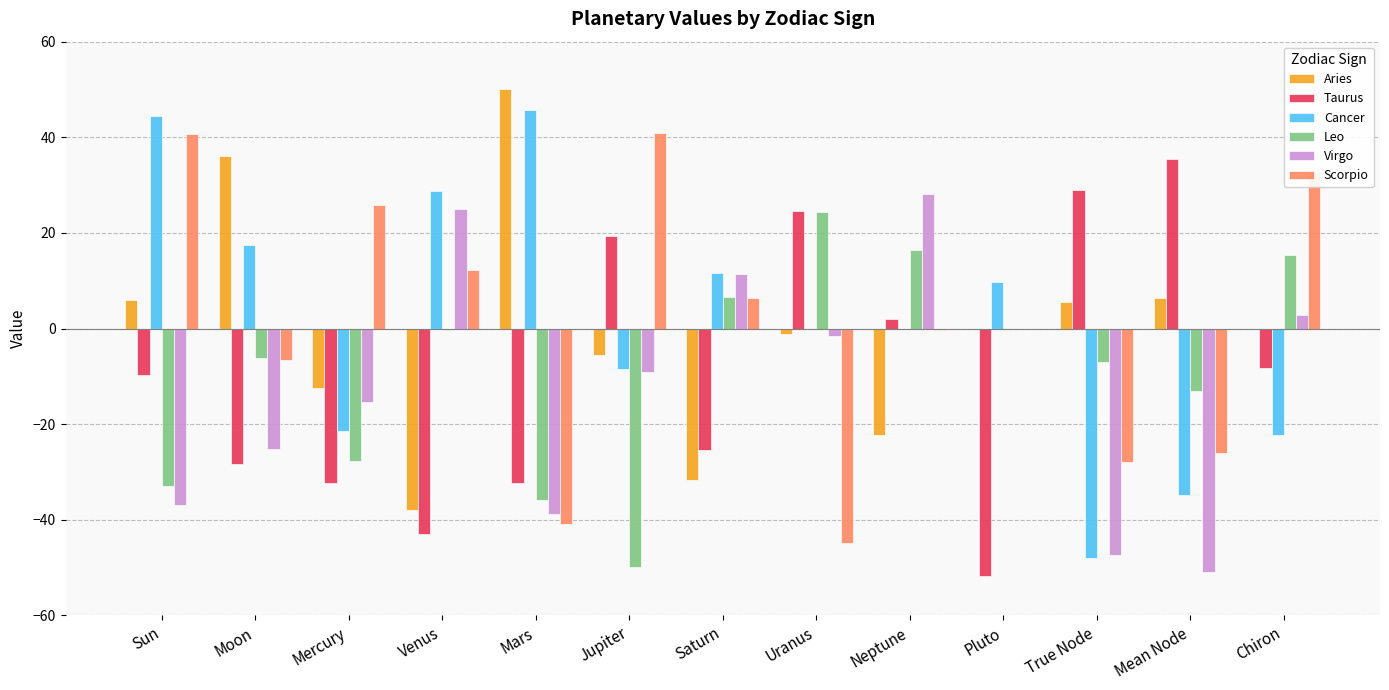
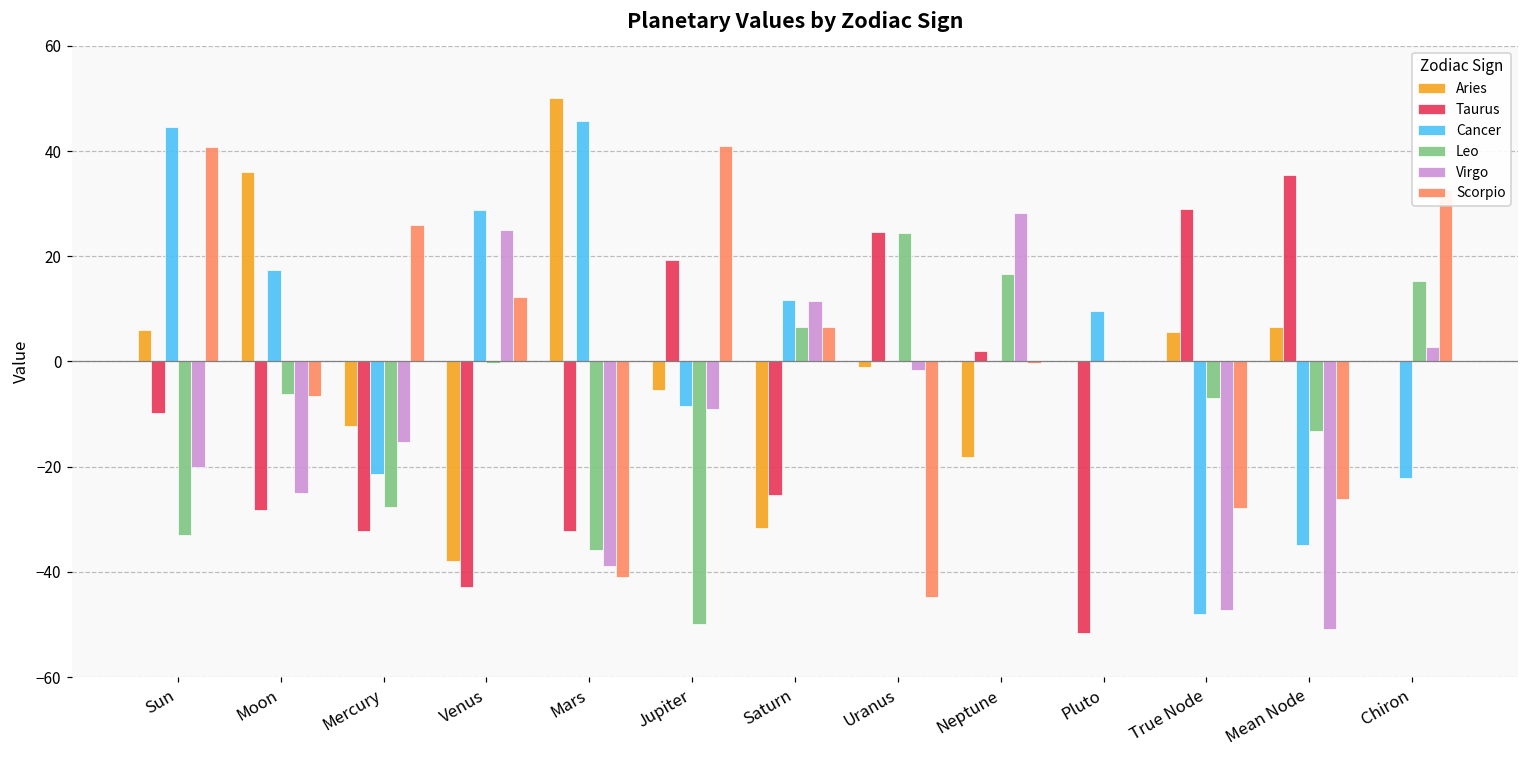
Virgo, Sun: -37 -> -20
Aries, Neptune: -22 -> -18
Taurus, Chiron: -8 -> 0
